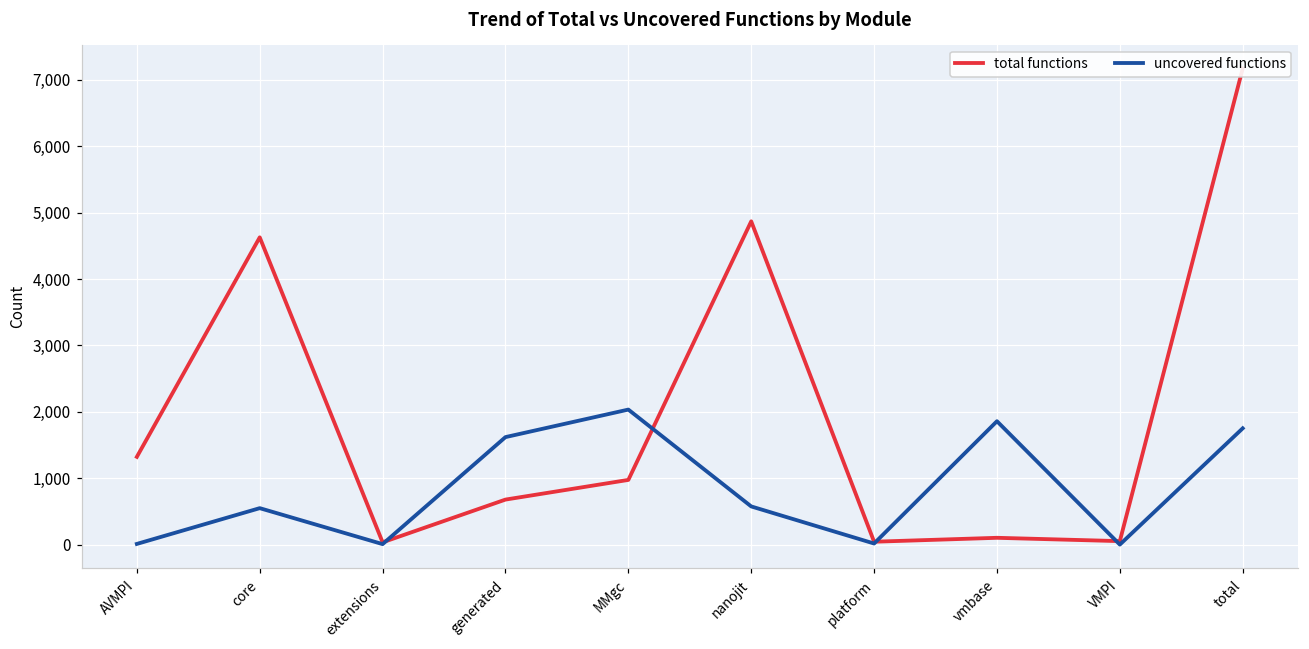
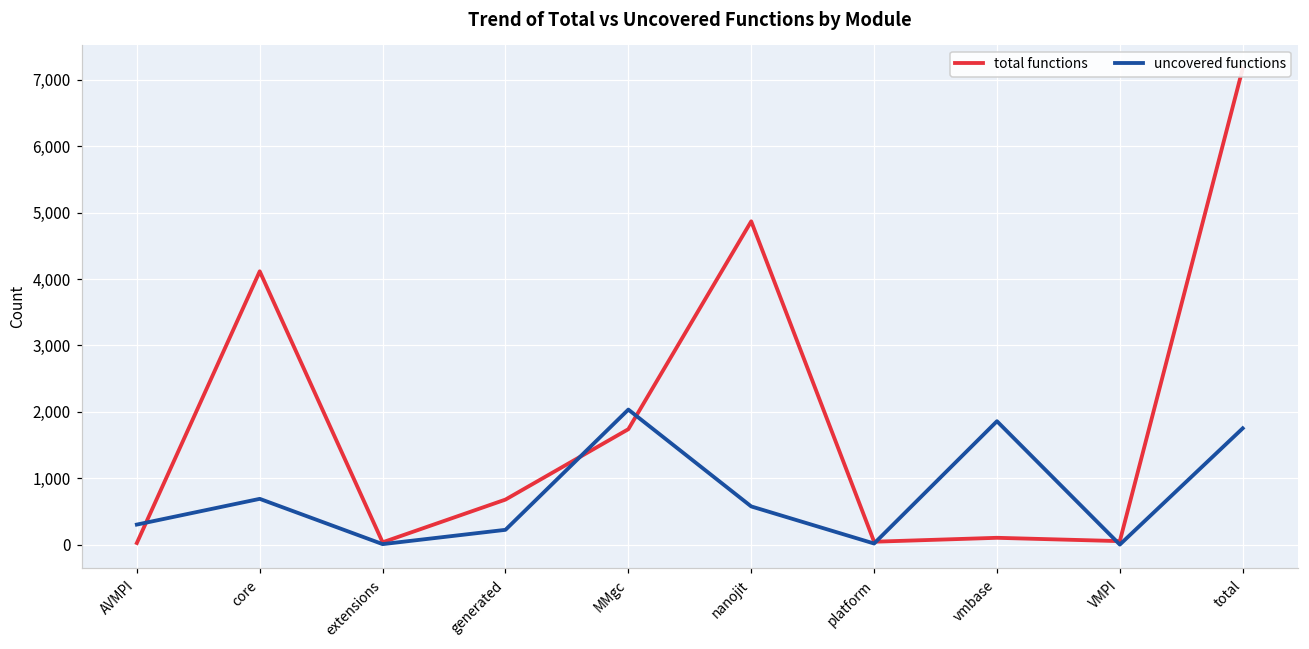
total functions, AVMPI: 1,300 -> 0
uncovered functions, AVMPI: 0 -> 300
total functions, core: 4,600 -> 4,100
uncovered functions, core: 600 -> 700
uncovered functions, generated: 1,600 -> 200
total functions, MMgc: 1,000 -> 1,700
